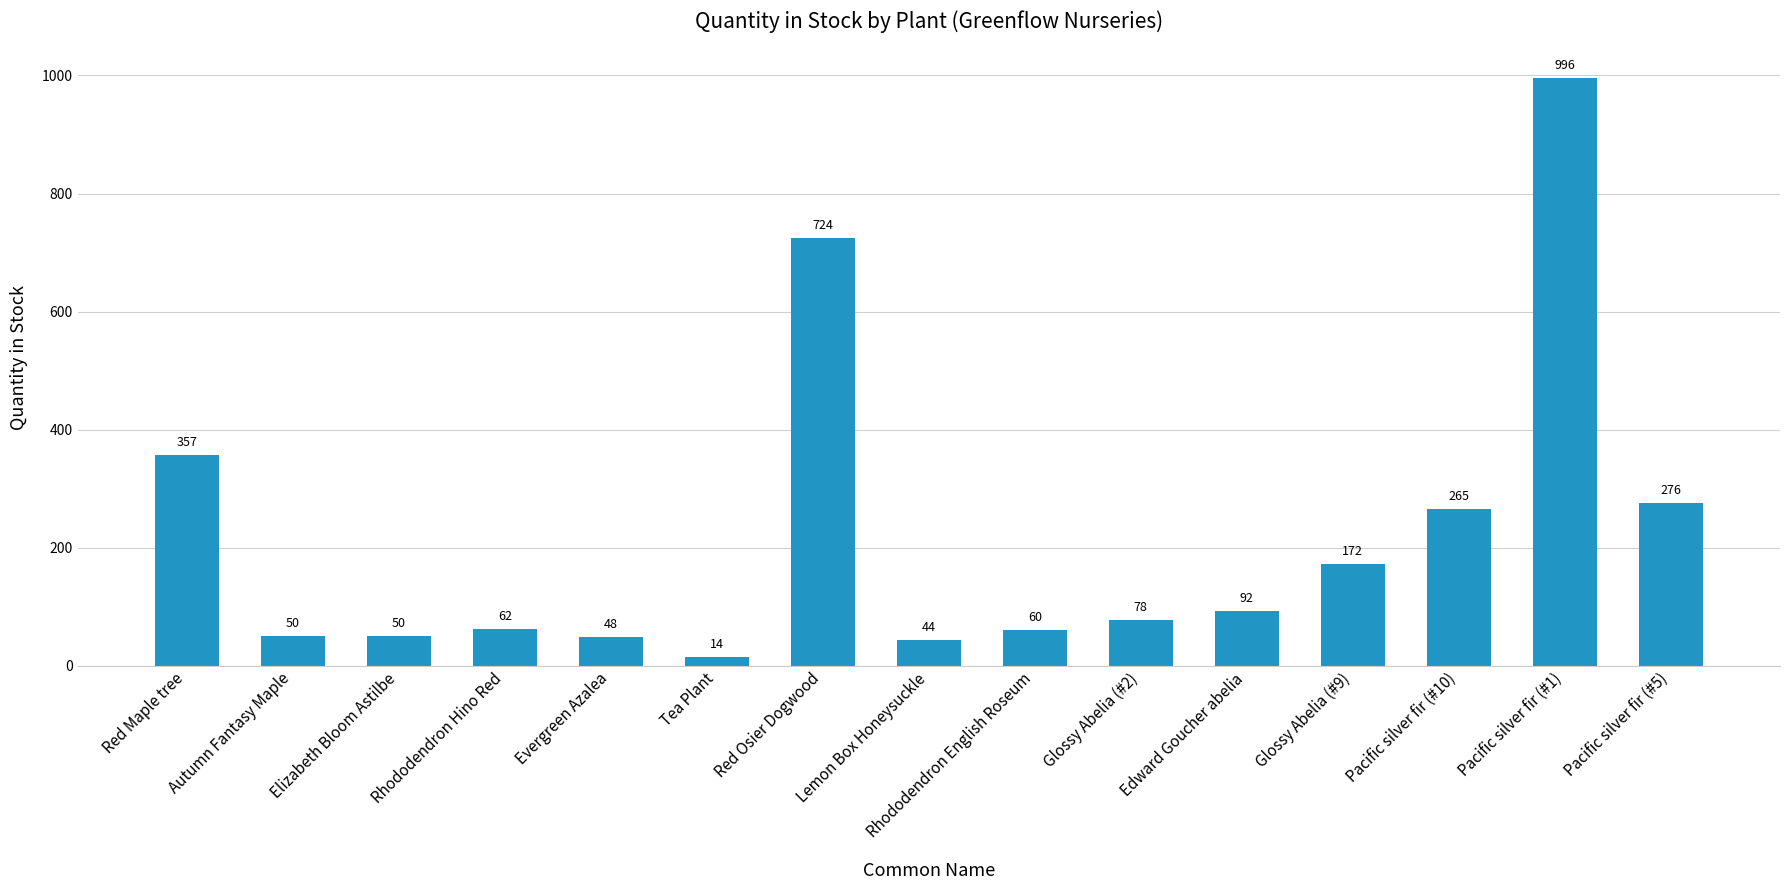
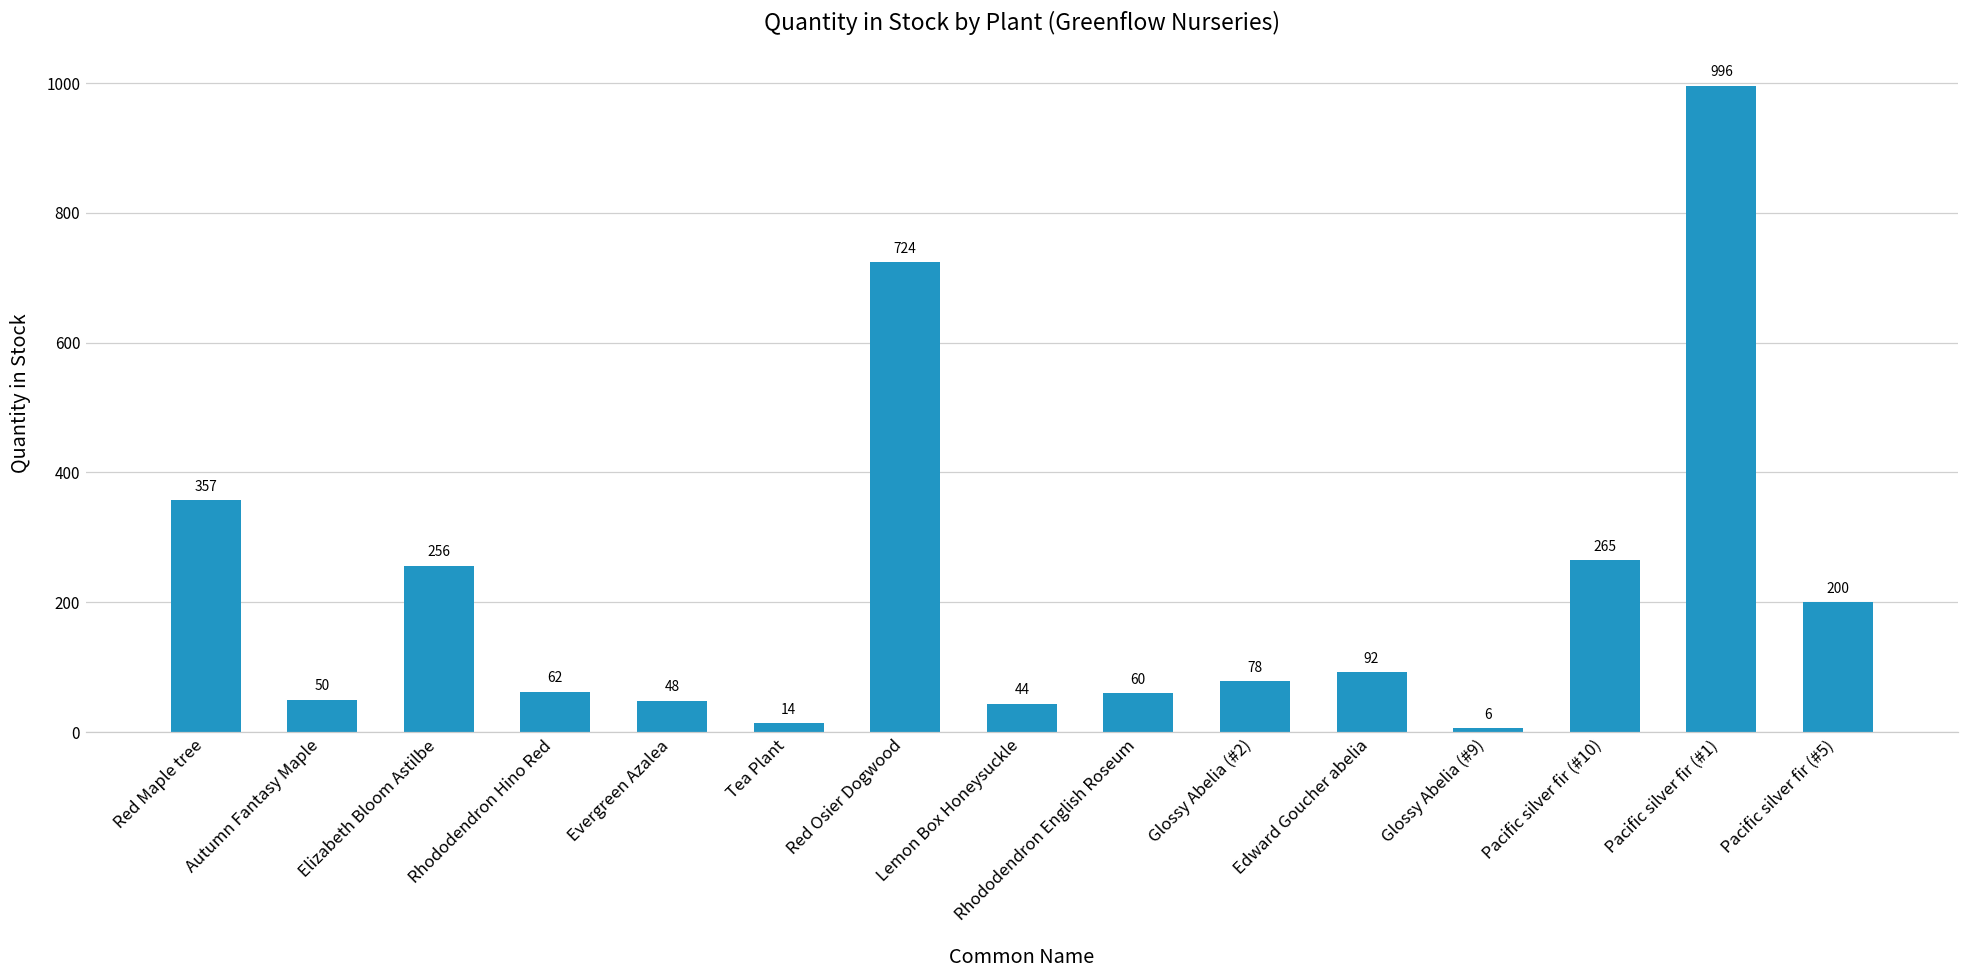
Elizabeth Bloom Astilbe: 50 -> 256
Glossy Abelia (#9): 172 -> 6
Pacific silver fir (#5): 276 -> 200
